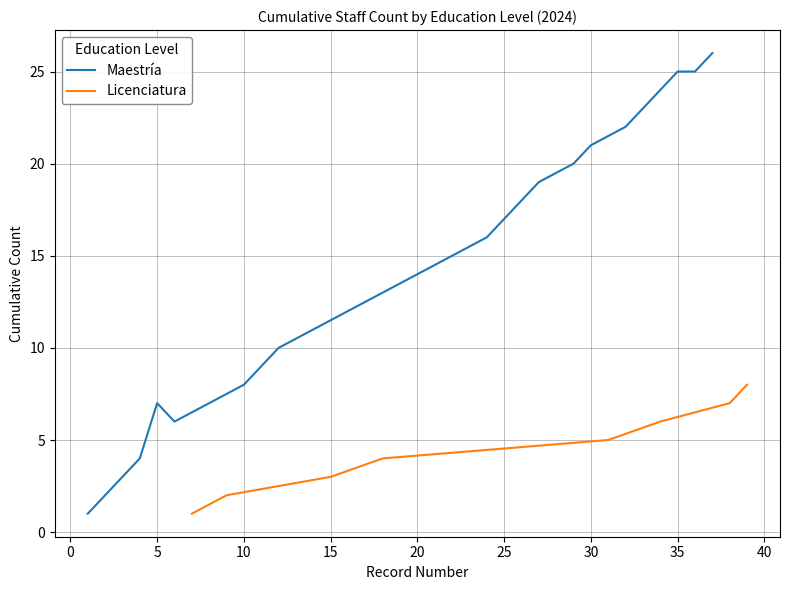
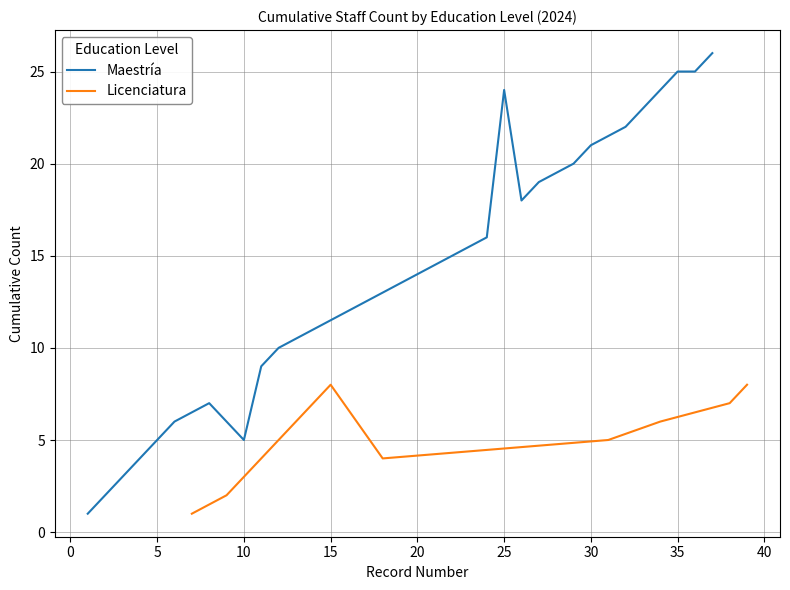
Maestría, 5: 7 -> 5
Maestría, 10: 8 -> 5
Licenciatura, 15: 3 -> 8
Maestría, 25: 17 -> 24
